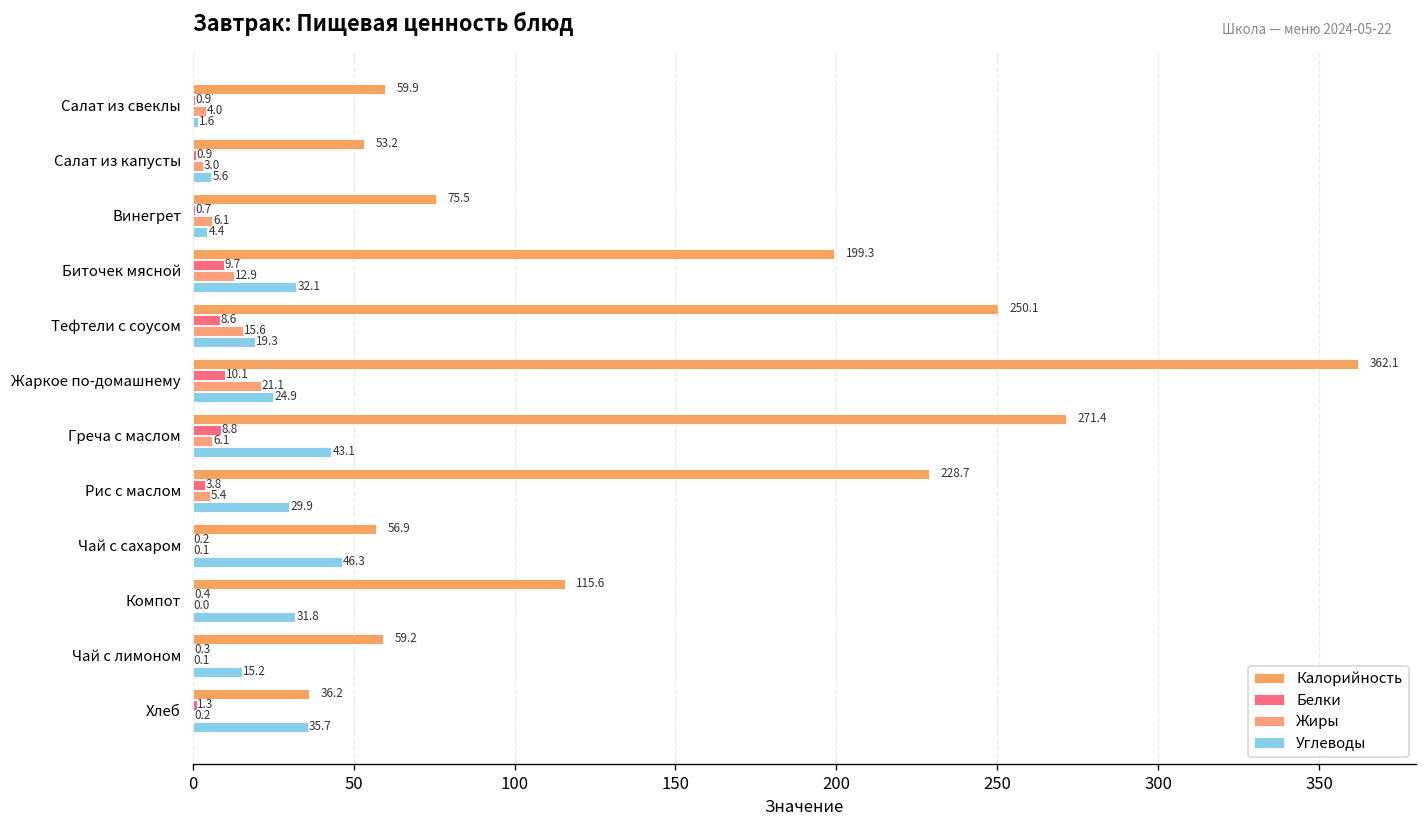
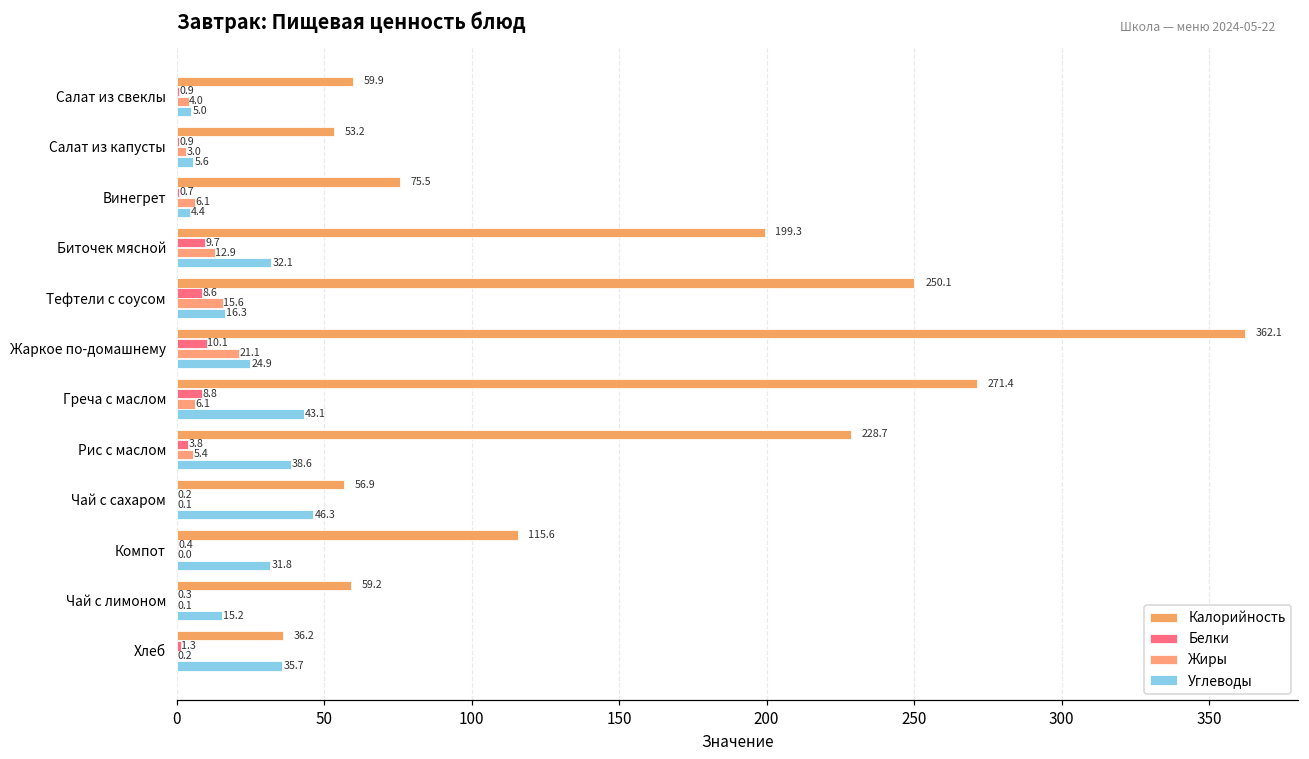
Углеводы, Салат из свеклы: 1.6 -> 5.0
Углеводы, Тефтели с соусом: 19.3 -> 16.3
Углеводы, Рис с маслом: 29.9 -> 38.6
